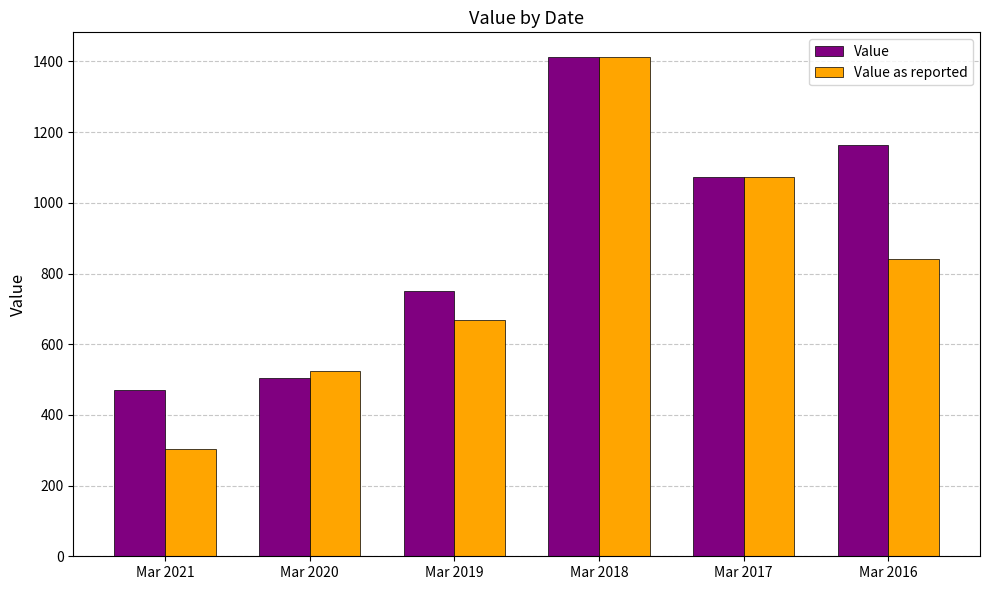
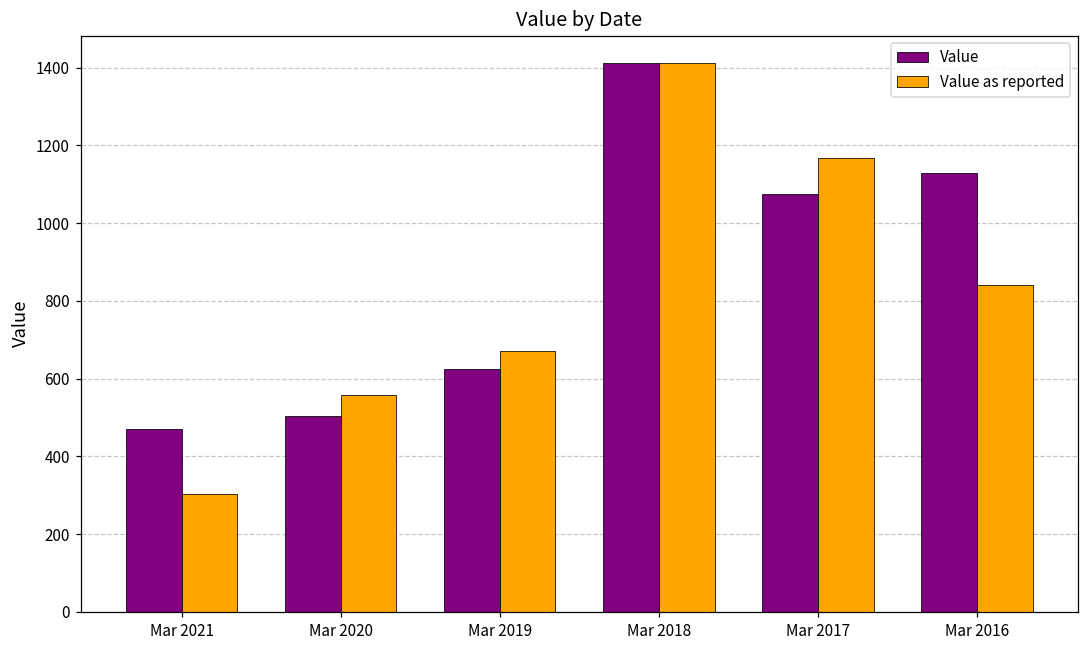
Value as reported, Mar 2020: 520 -> 560
Value, Mar 2019: 750 -> 620
Value as reported, Mar 2017: 1070 -> 1170
Value, Mar 2016: 1160 -> 1130
